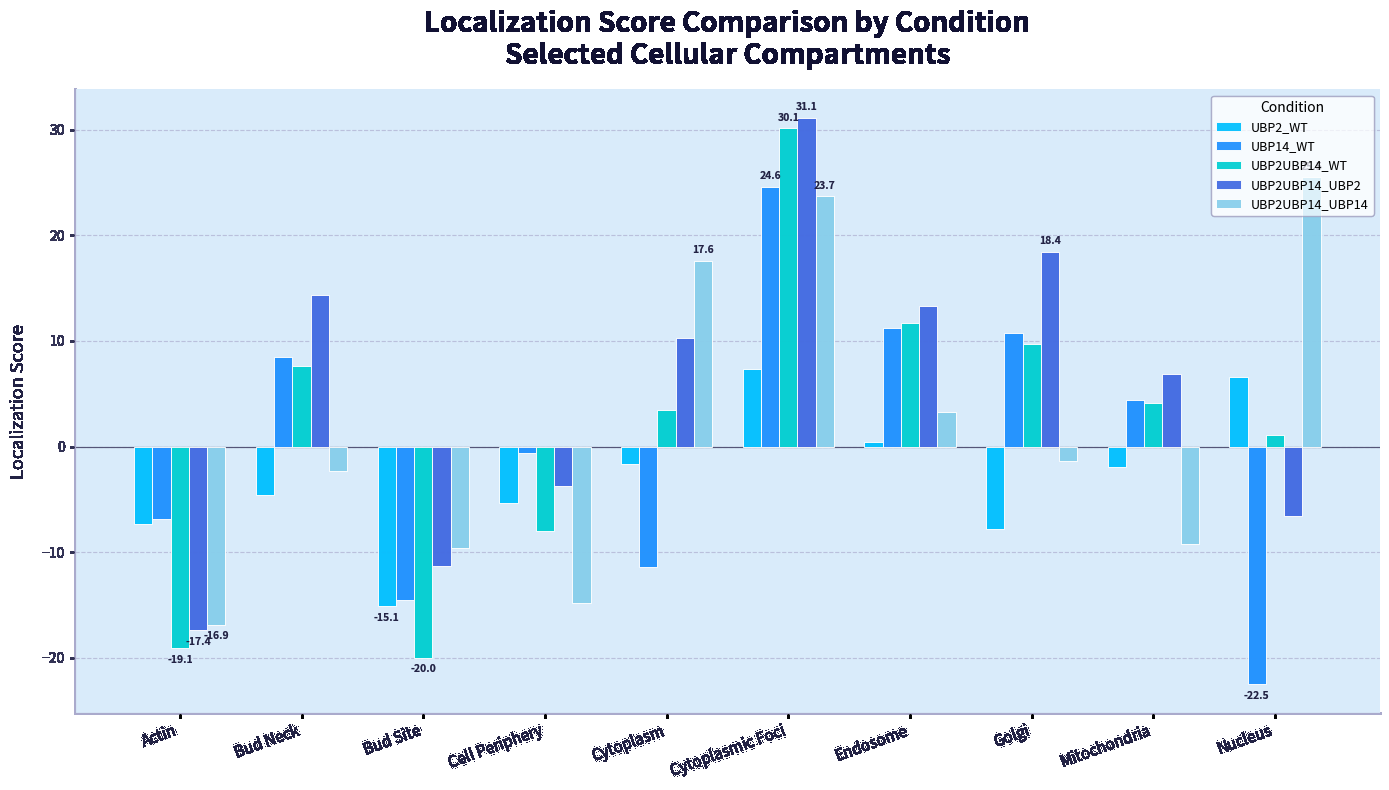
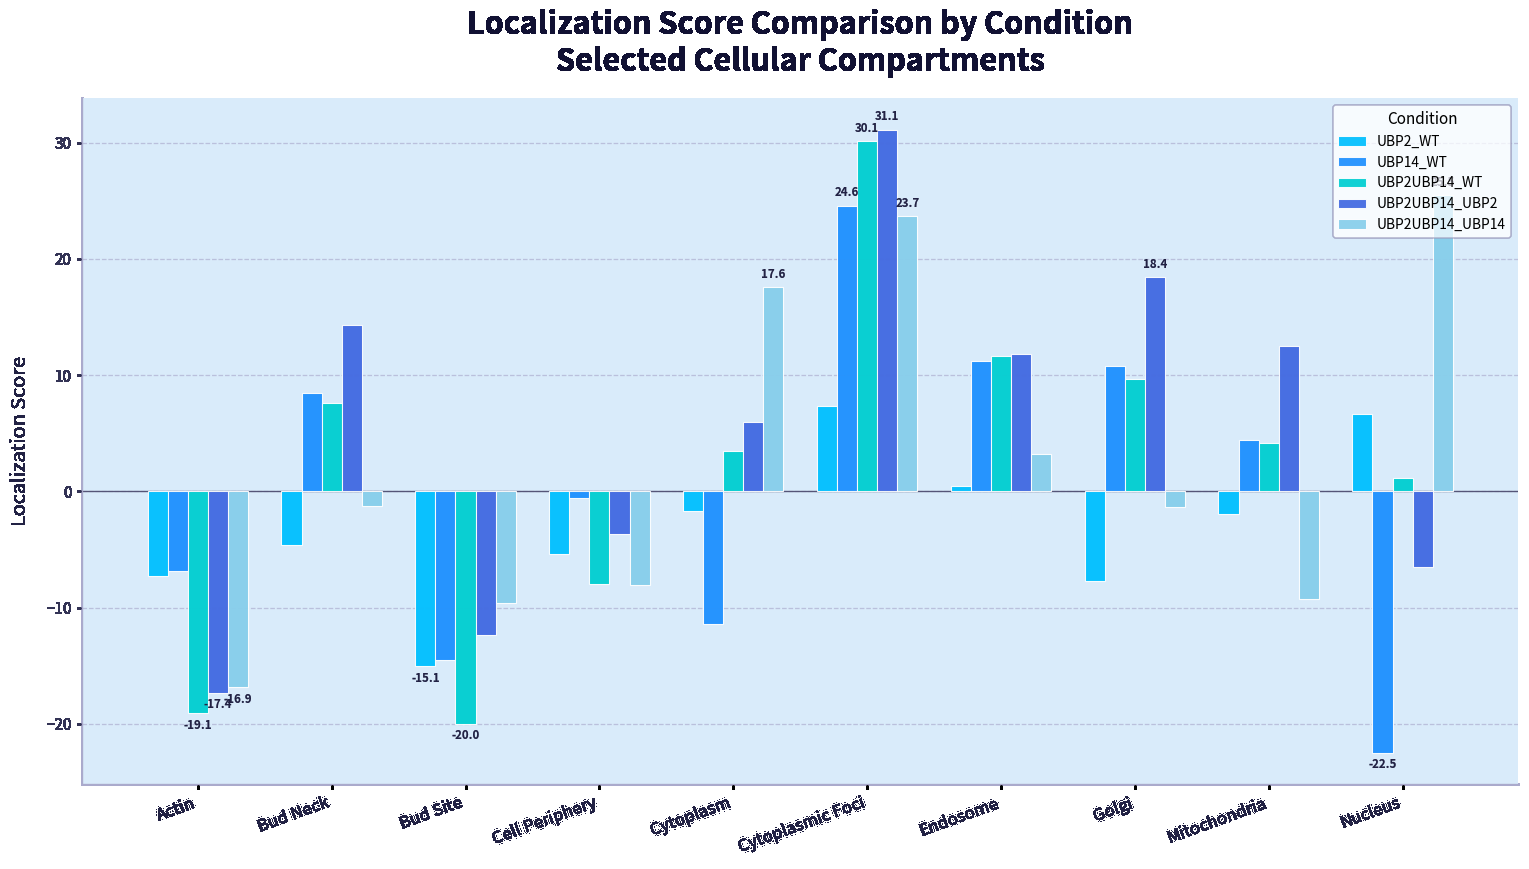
UBP2UBP14_UBP14, Bud Neck: -2.3 -> -1.3
UBP2UBP14_UBP2, Bud Site: -11.3 -> -12.4
UBP2UBP14_UBP14, Cell Periphery: -14.8 -> -8.0
UBP2UBP14_UBP2, Cytoplasm: 10.3 -> 6.0
UBP2UBP14_UBP2, Endosome: 13.3 -> 11.8
UBP2UBP14_UBP2, Mitochondria: 6.9 -> 12.5
